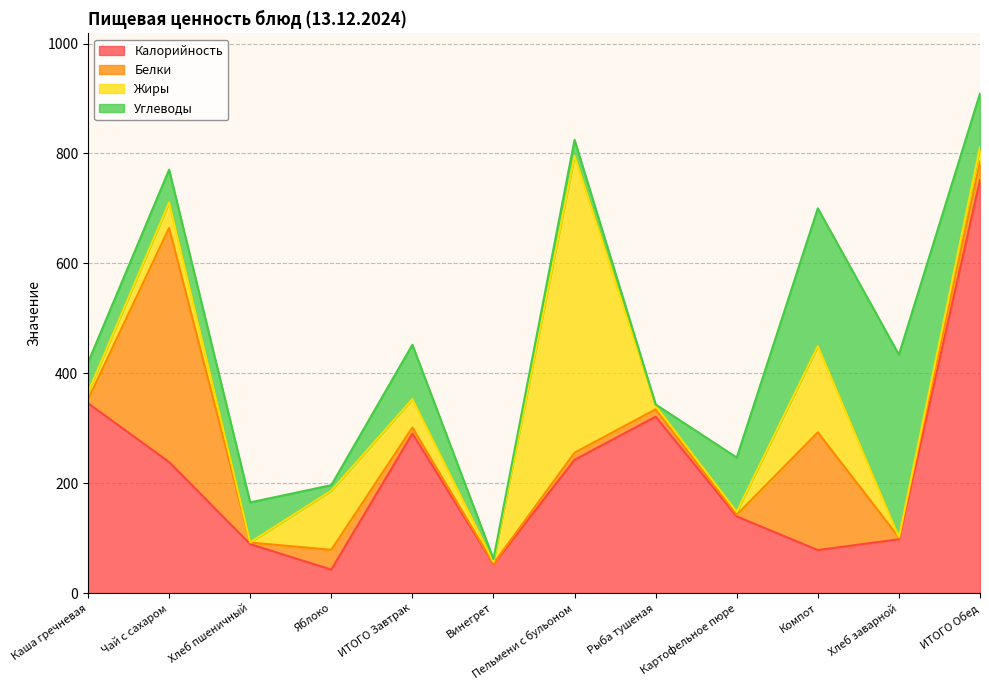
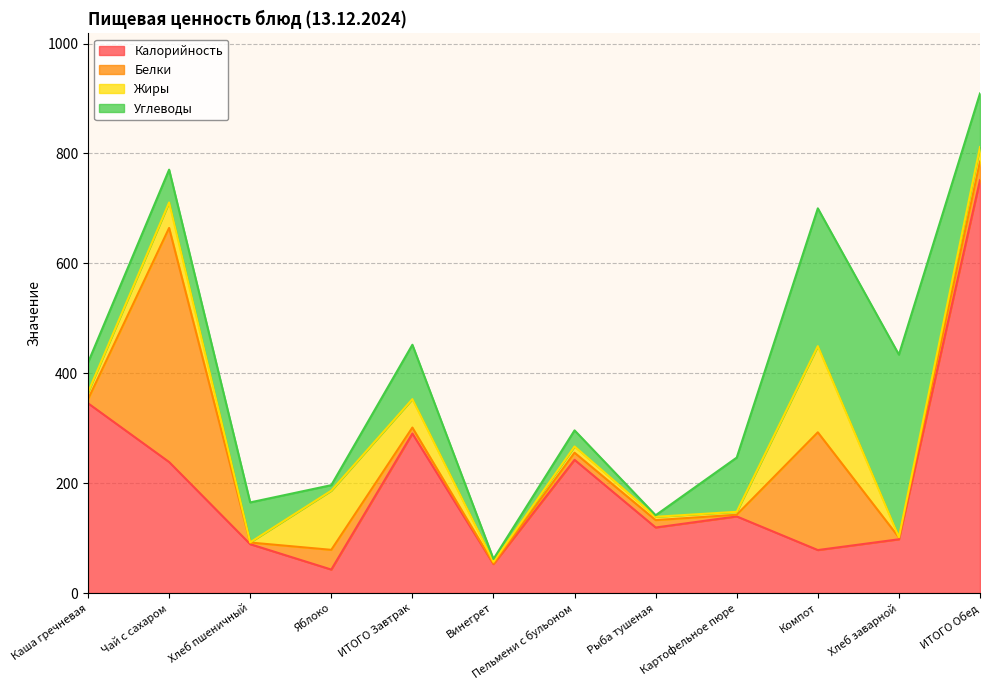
Жиры, Пельмени с бульоном: 540 -> 10
Калорийность, Рыба тушеная: 320 -> 120
